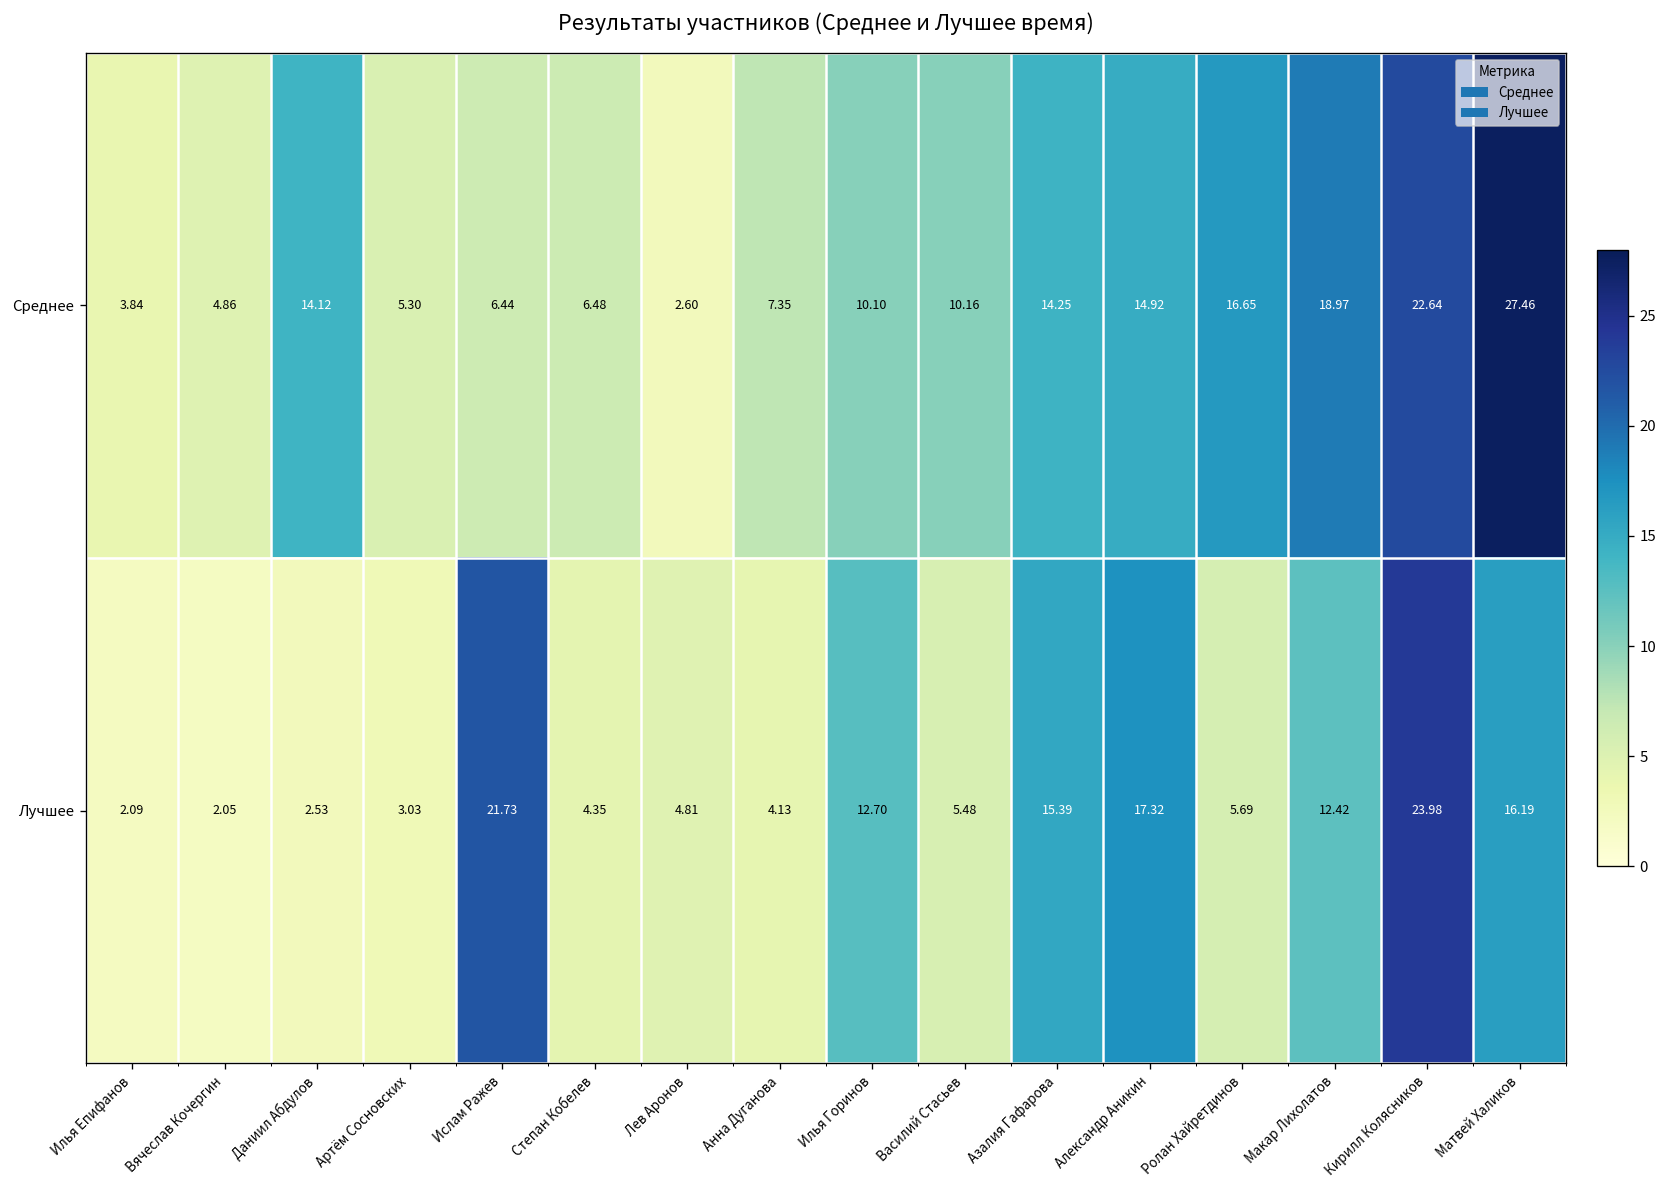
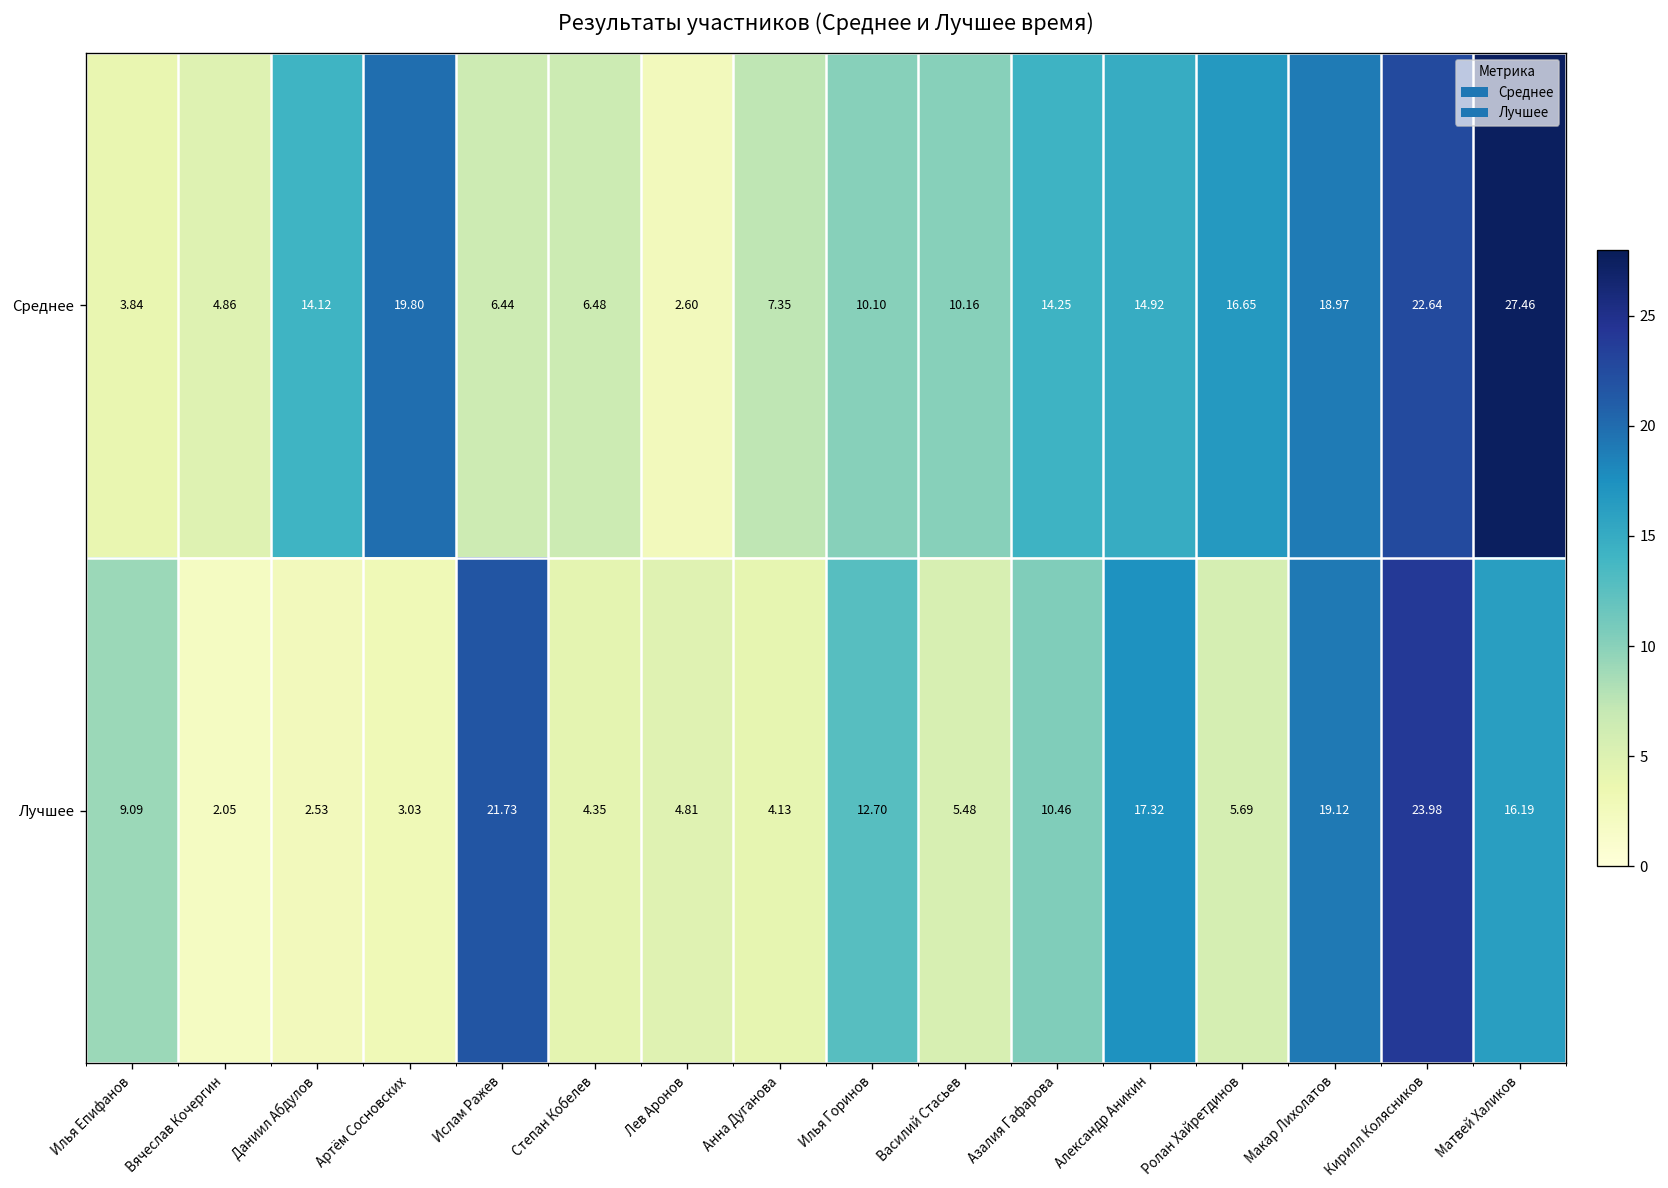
Среднее, Артём Сосновских: 5.30 -> 19.80
Лучшее, Илья Епифанов: 2.09 -> 9.09
Лучшее, Азалия Гафарова: 15.39 -> 10.46
Лучшее, Макар Лихолатов: 12.42 -> 19.12
